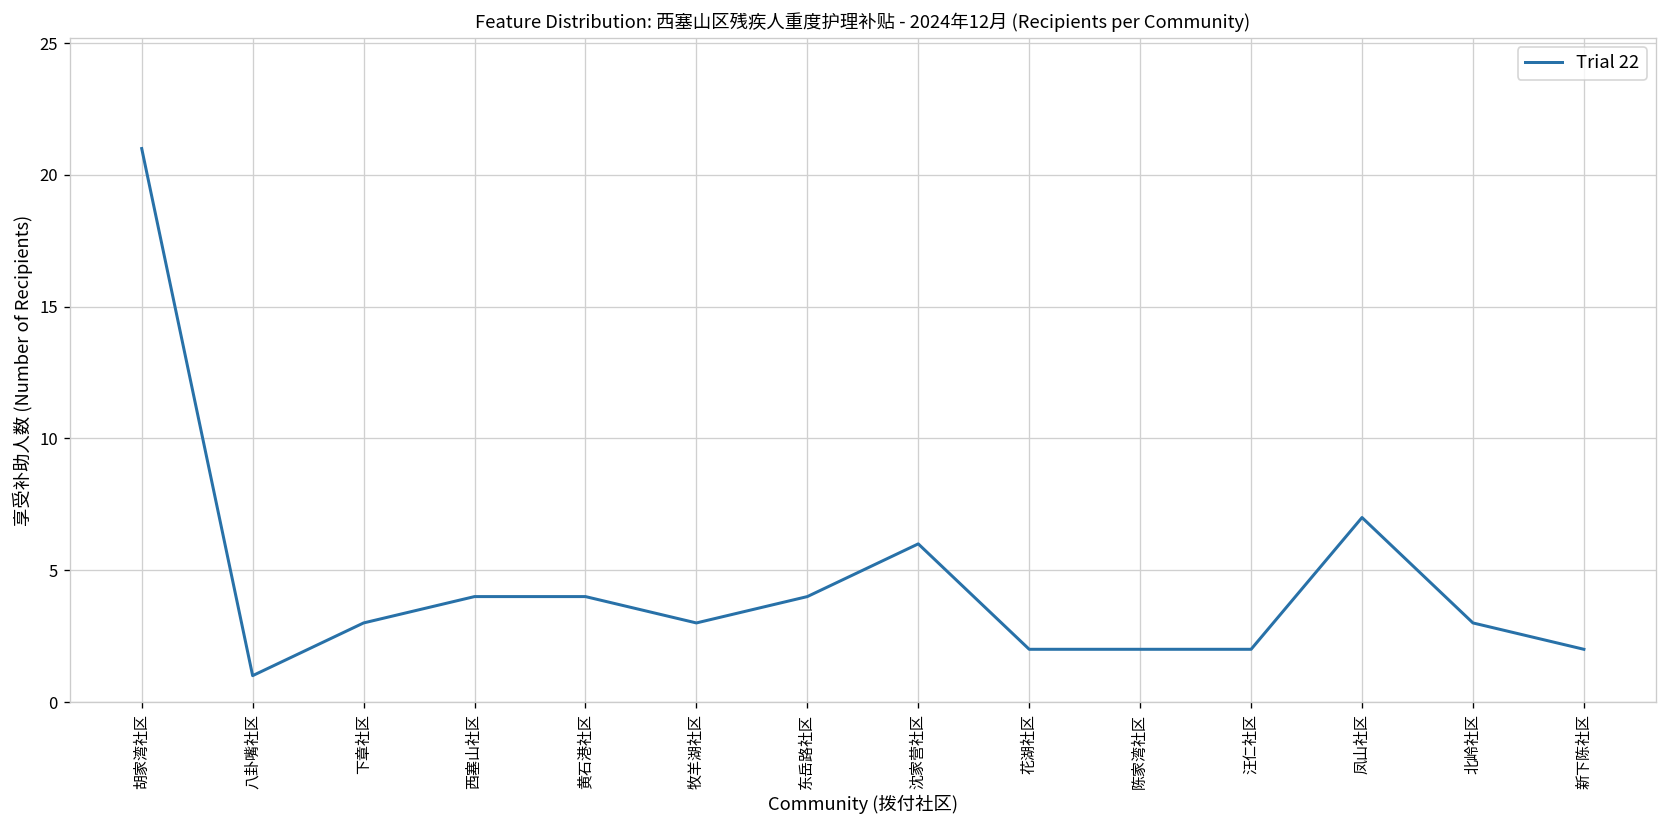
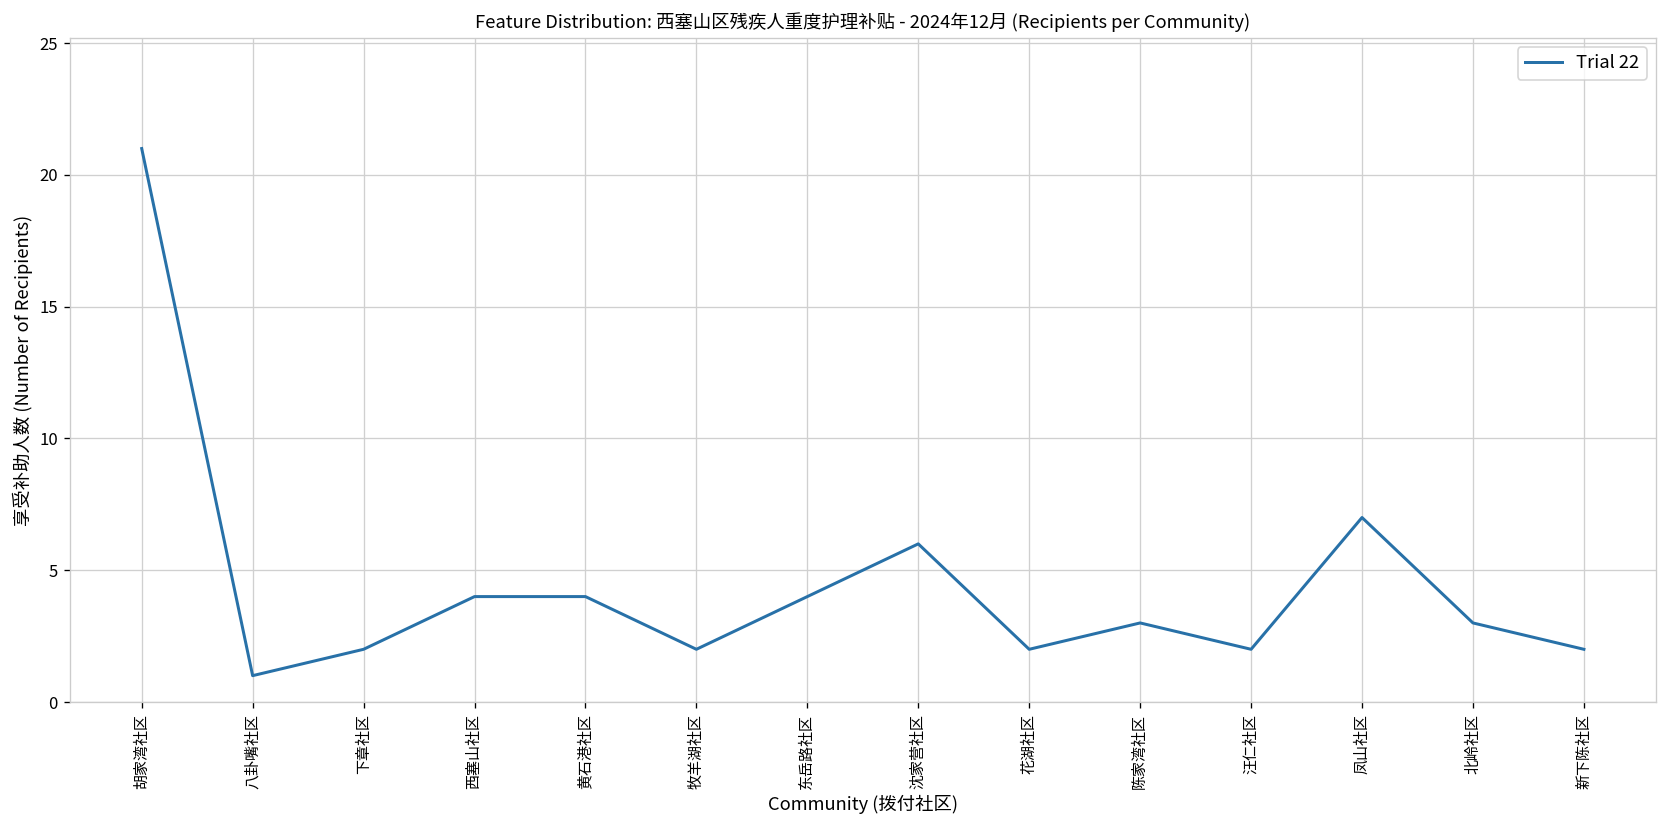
下章社区: 3 -> 2
牧羊湖社区: 3 -> 2
陈家湾社区: 2 -> 3
